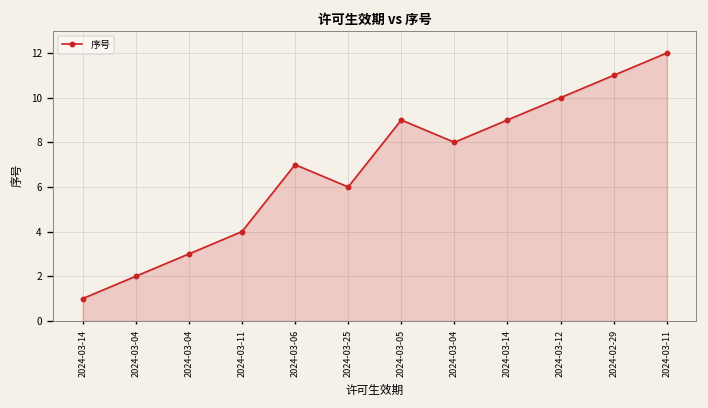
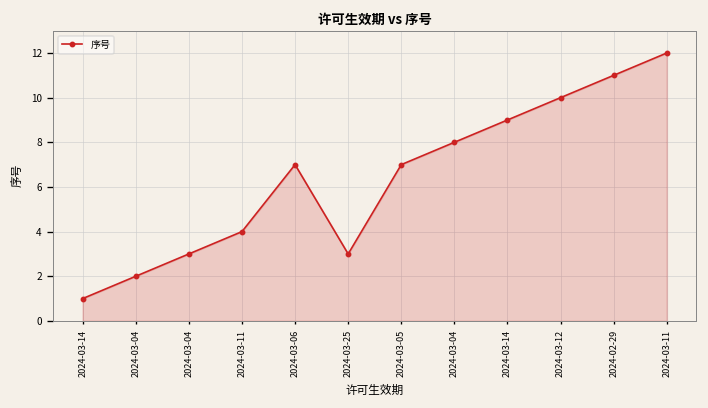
2024-03-25: 6 -> 3
2024-03-05: 9 -> 7
